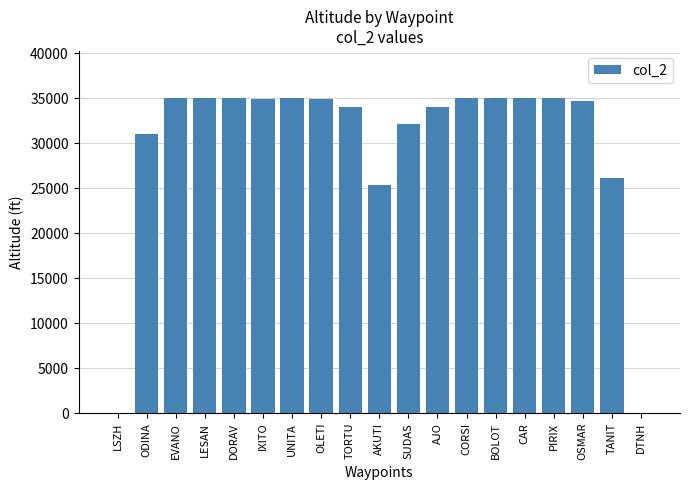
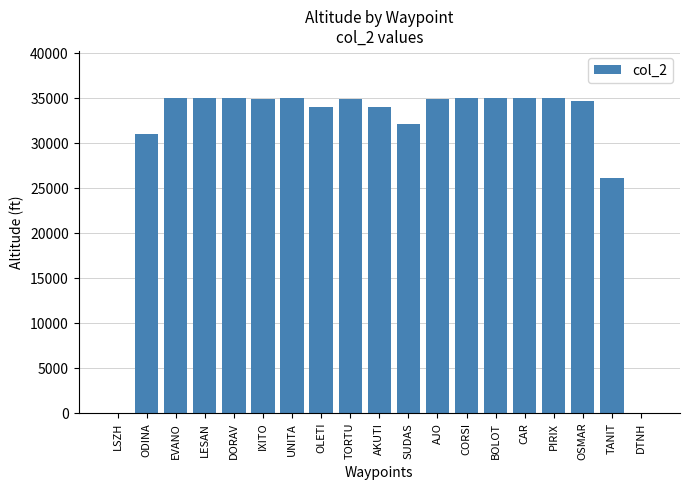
OLETI: 35000 -> 34000
TORTU: 34000 -> 35000
AKUTI: 25000 -> 34000
AJO: 34000 -> 35000
